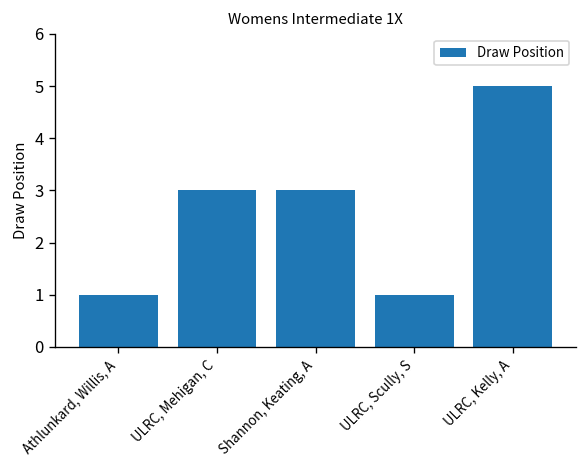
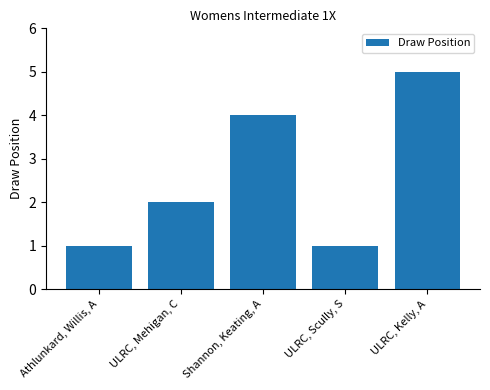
ULRC, Mehigan, C: 3 -> 2
Shannon, Keating, A: 3 -> 4
